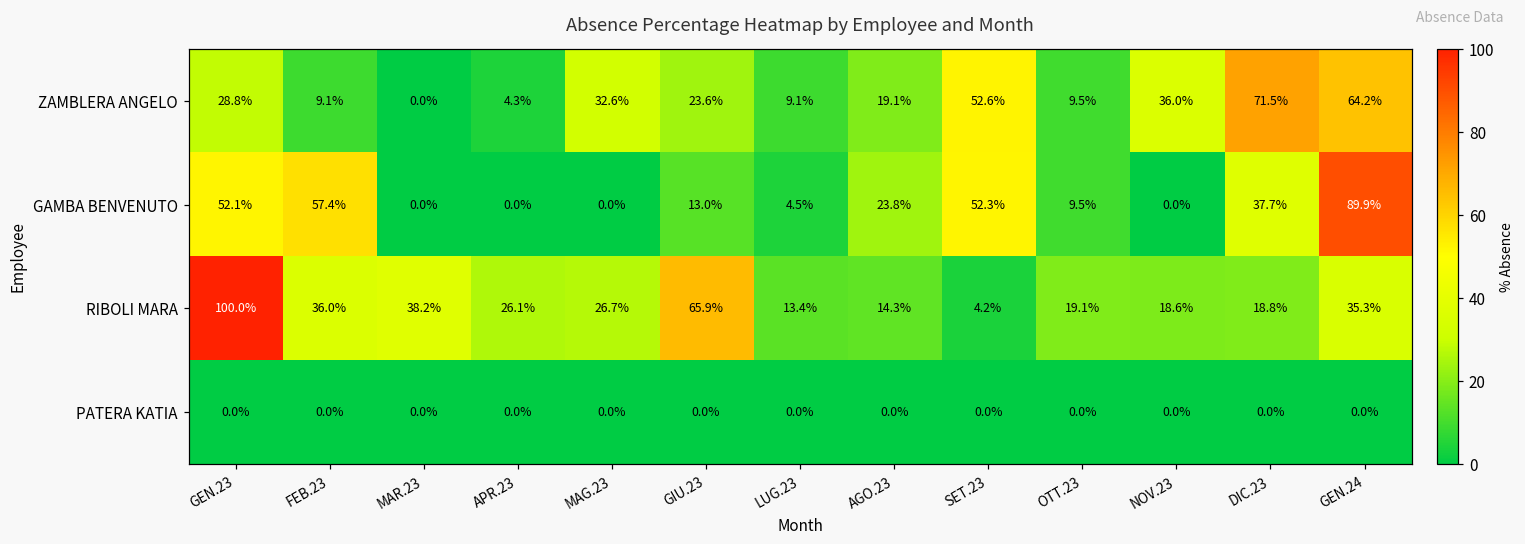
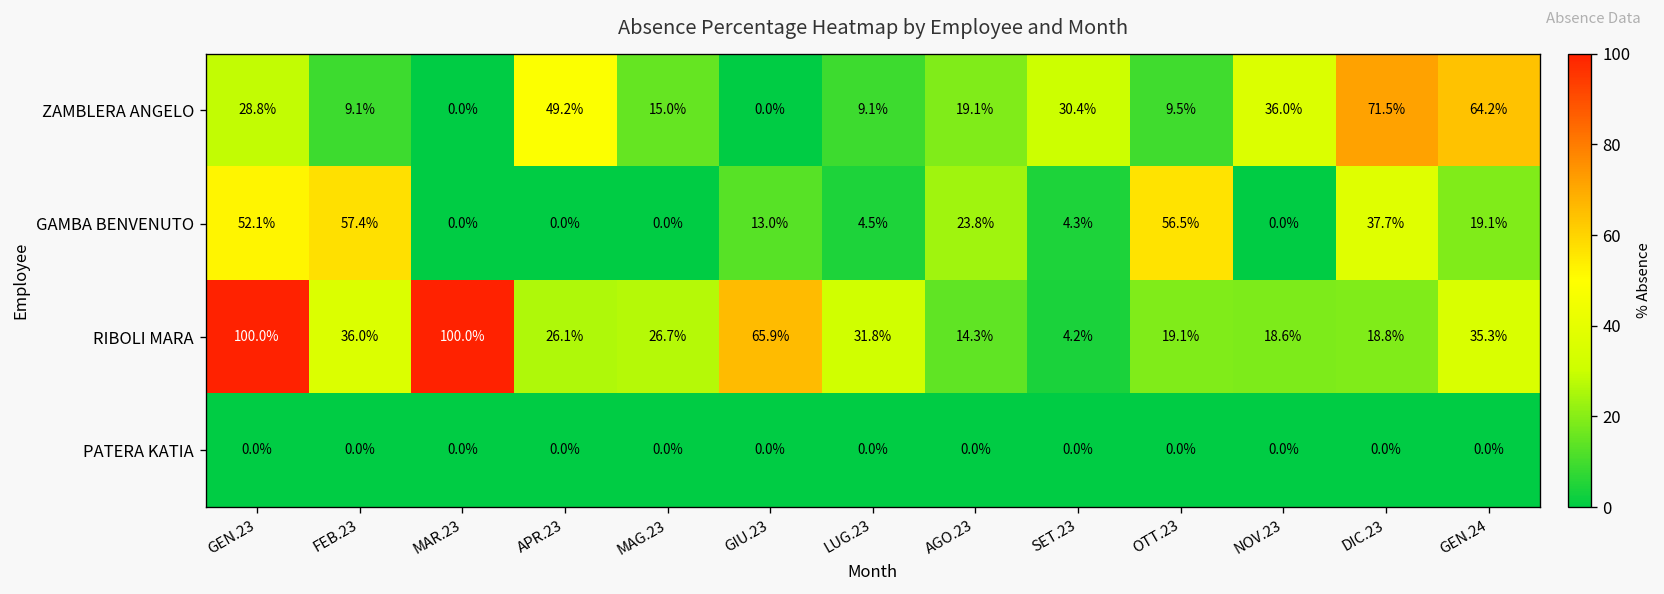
ZAMBLERA ANGELO, APR.23: 4.3% -> 49.2%
ZAMBLERA ANGELO, MAG.23: 32.6% -> 15.0%
ZAMBLERA ANGELO, GIU.23: 23.6% -> 0.0%
ZAMBLERA ANGELO, SET.23: 52.6% -> 30.4%
GAMBA BENVENUTO, SET.23: 52.3% -> 4.3%
GAMBA BENVENUTO, OTT.23: 9.5% -> 56.5%
GAMBA BENVENUTO, GEN.24: 89.9% -> 19.1%
RIBOLI MARA, MAR.23: 38.2% -> 100.0%
RIBOLI MARA, LUG.23: 13.4% -> 31.8%
